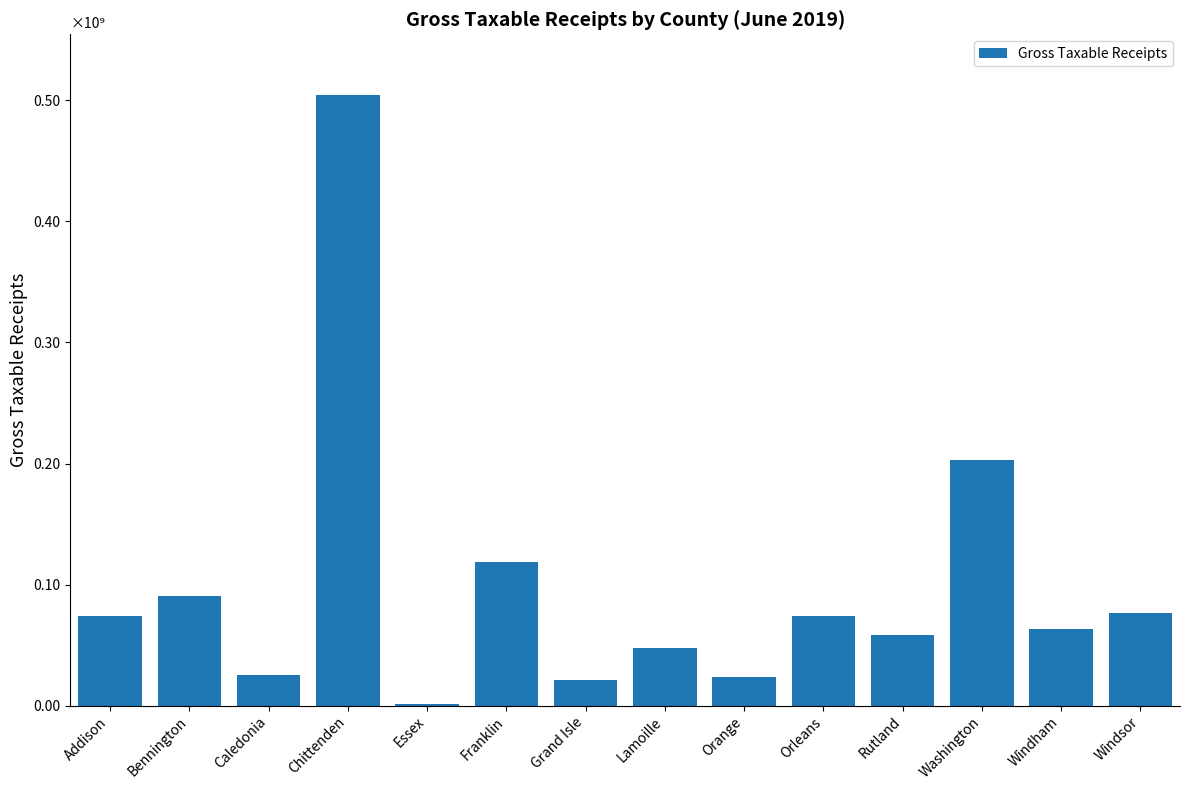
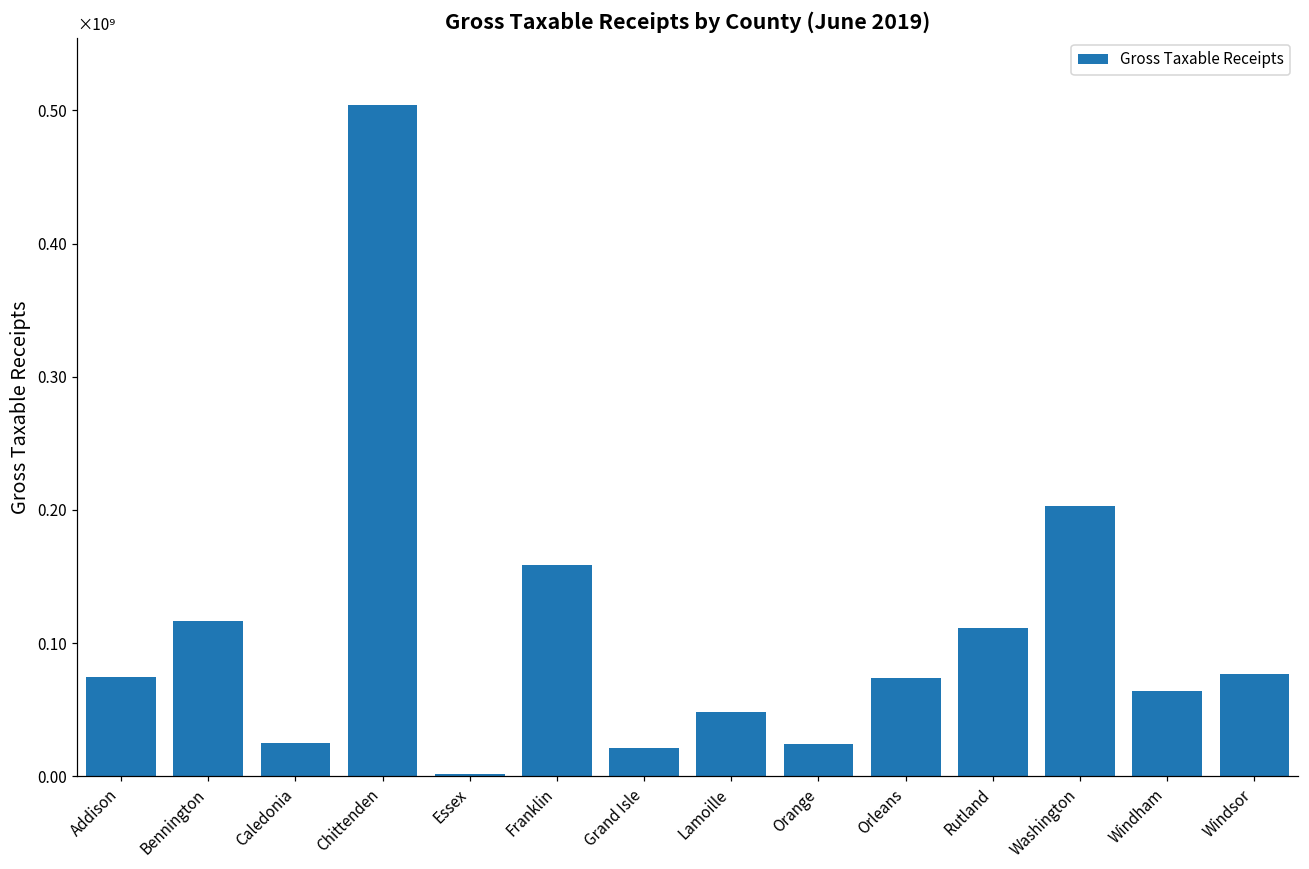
Bennington: 0.091 -> 0.116
Franklin: 0.119 -> 0.159
Rutland: 0.058 -> 0.111
